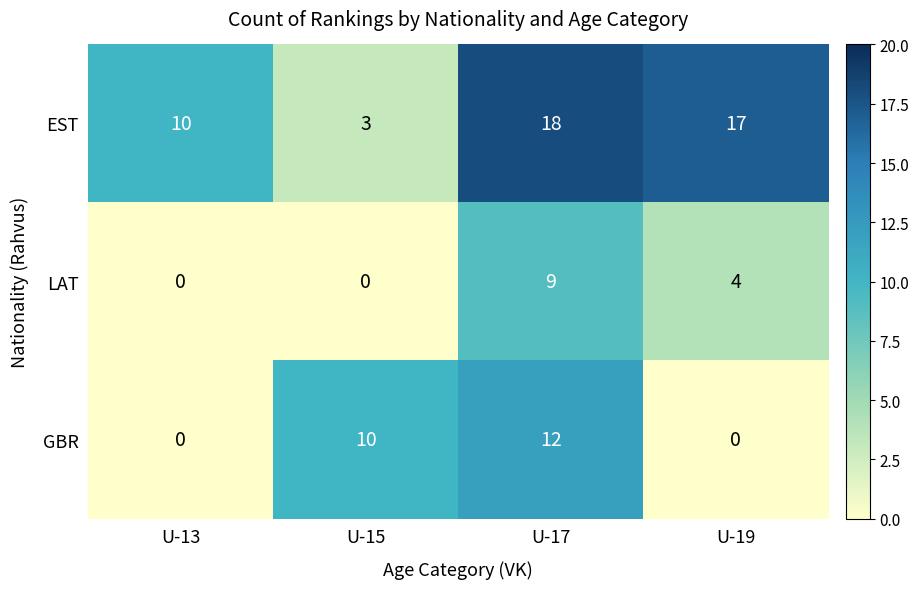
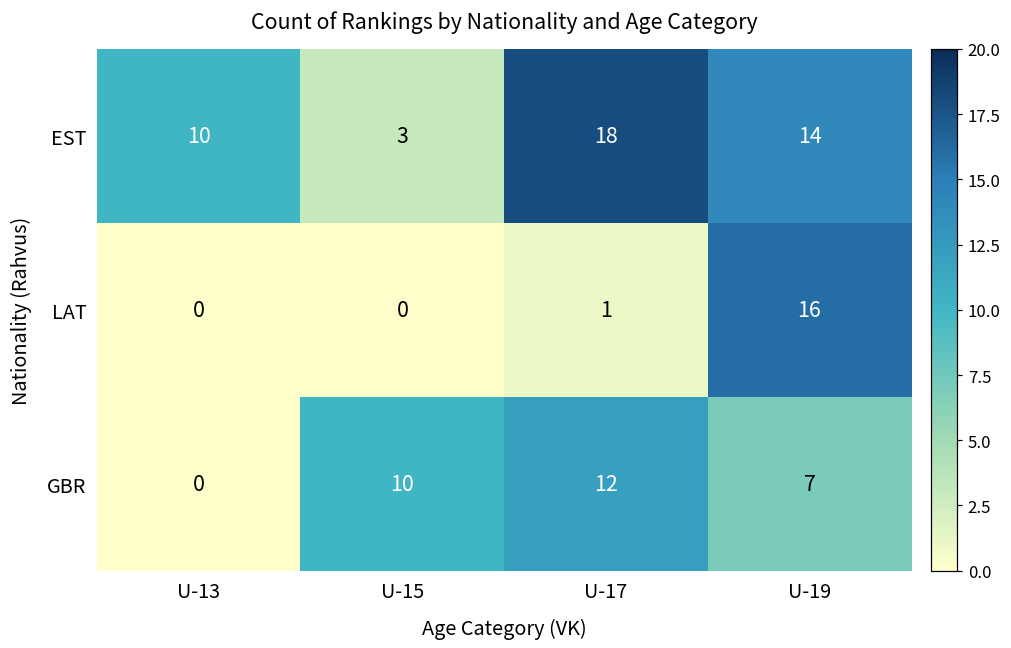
EST, U-19: 17 -> 14
LAT, U-17: 9 -> 1
LAT, U-19: 4 -> 16
GBR, U-19: 0 -> 7
